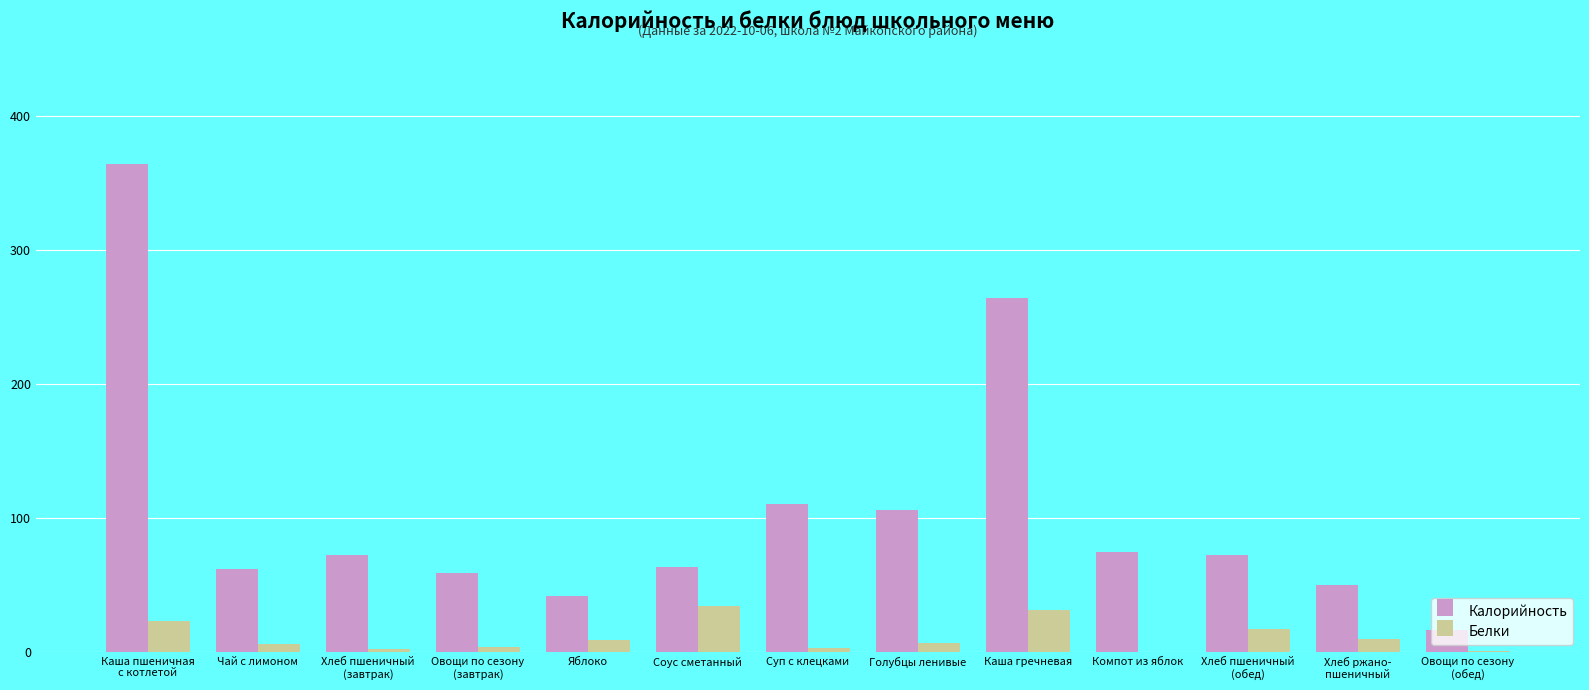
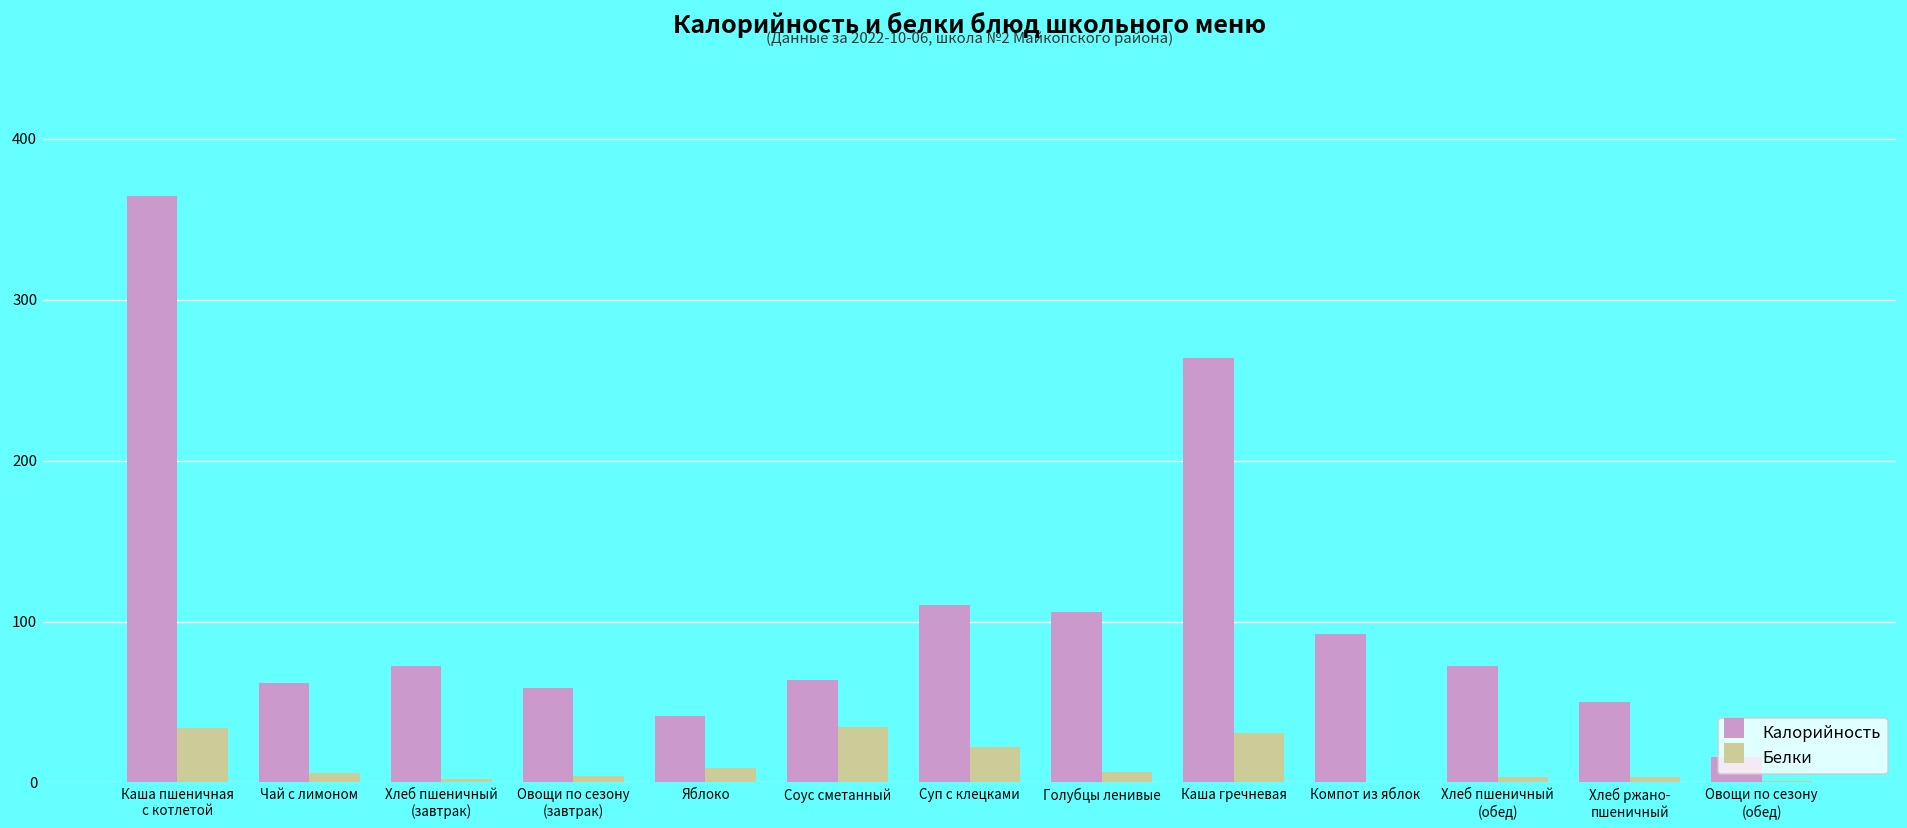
Белки, Каша пшеничная с котлетой: 23 -> 34
Белки, Суп с клецками: 3 -> 22
Калорийность, Компот из яблок: 75 -> 92
Белки, Хлеб пшеничный (обед): 17 -> 3
Белки, Хлеб ржано- пшеничный: 10 -> 3
